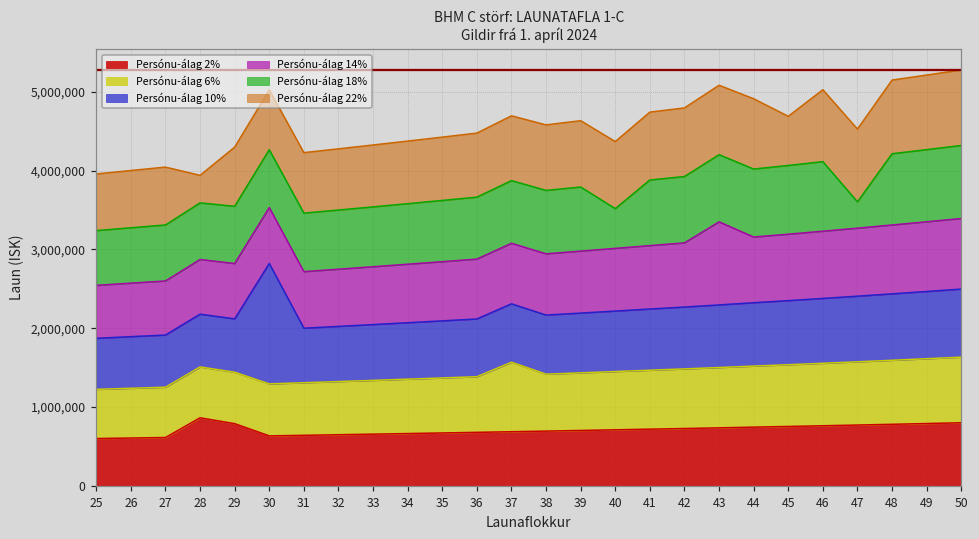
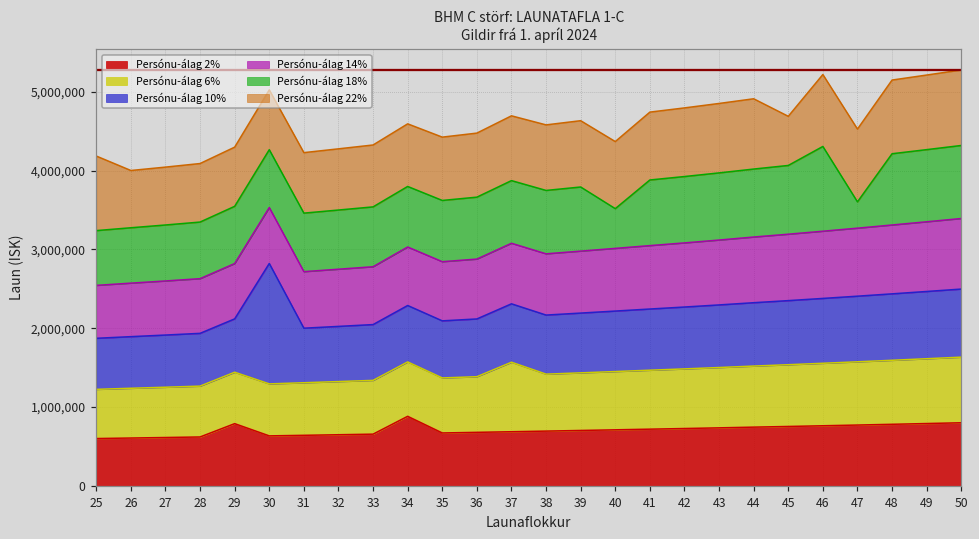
Persónu-álag 22%, 25: 700,000 -> 900,000
Persónu-álag 2%, 28: 900,000 -> 600,000
Persónu-álag 22%, 28: 300,000 -> 700,000
Persónu-álag 2%, 34: 700,000 -> 900,000
Persónu-álag 14%, 43: 1,100,000 -> 800,000
Persónu-álag 18%, 46: 900,000 -> 1,100,000
